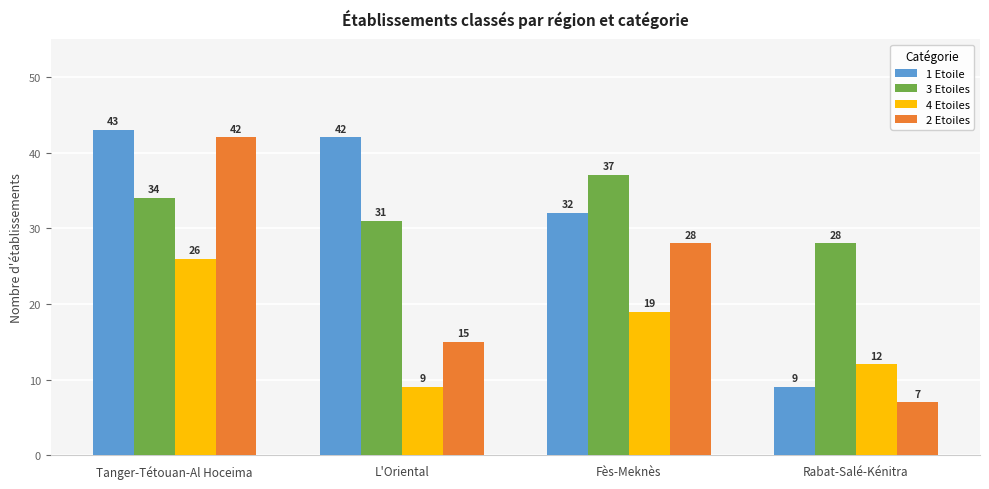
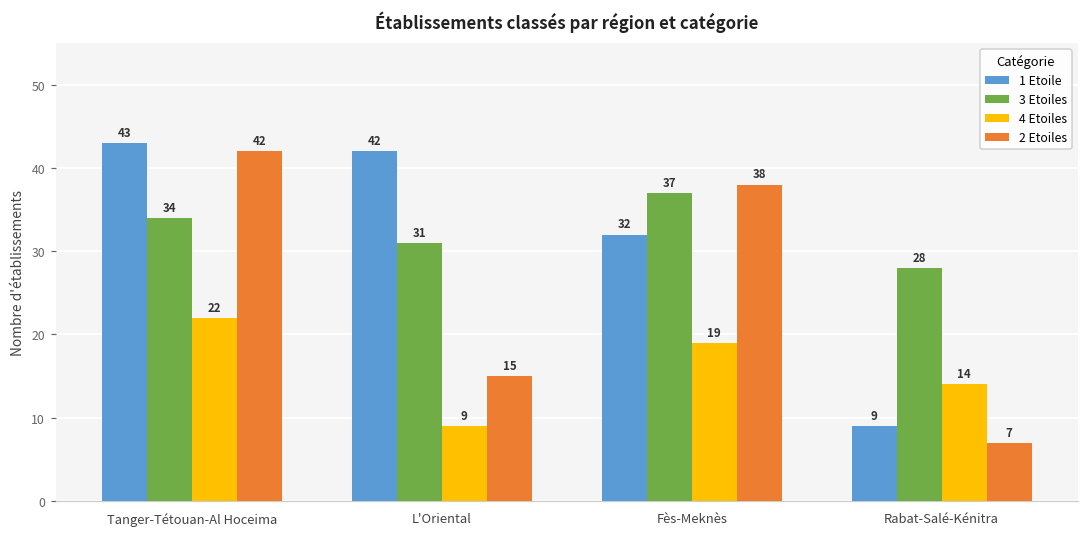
4 Etoiles, Tanger-Tétouan-Al Hoceima: 26 -> 22
2 Etoiles, Fès-Meknès: 28 -> 38
4 Etoiles, Rabat-Salé-Kénitra: 12 -> 14
